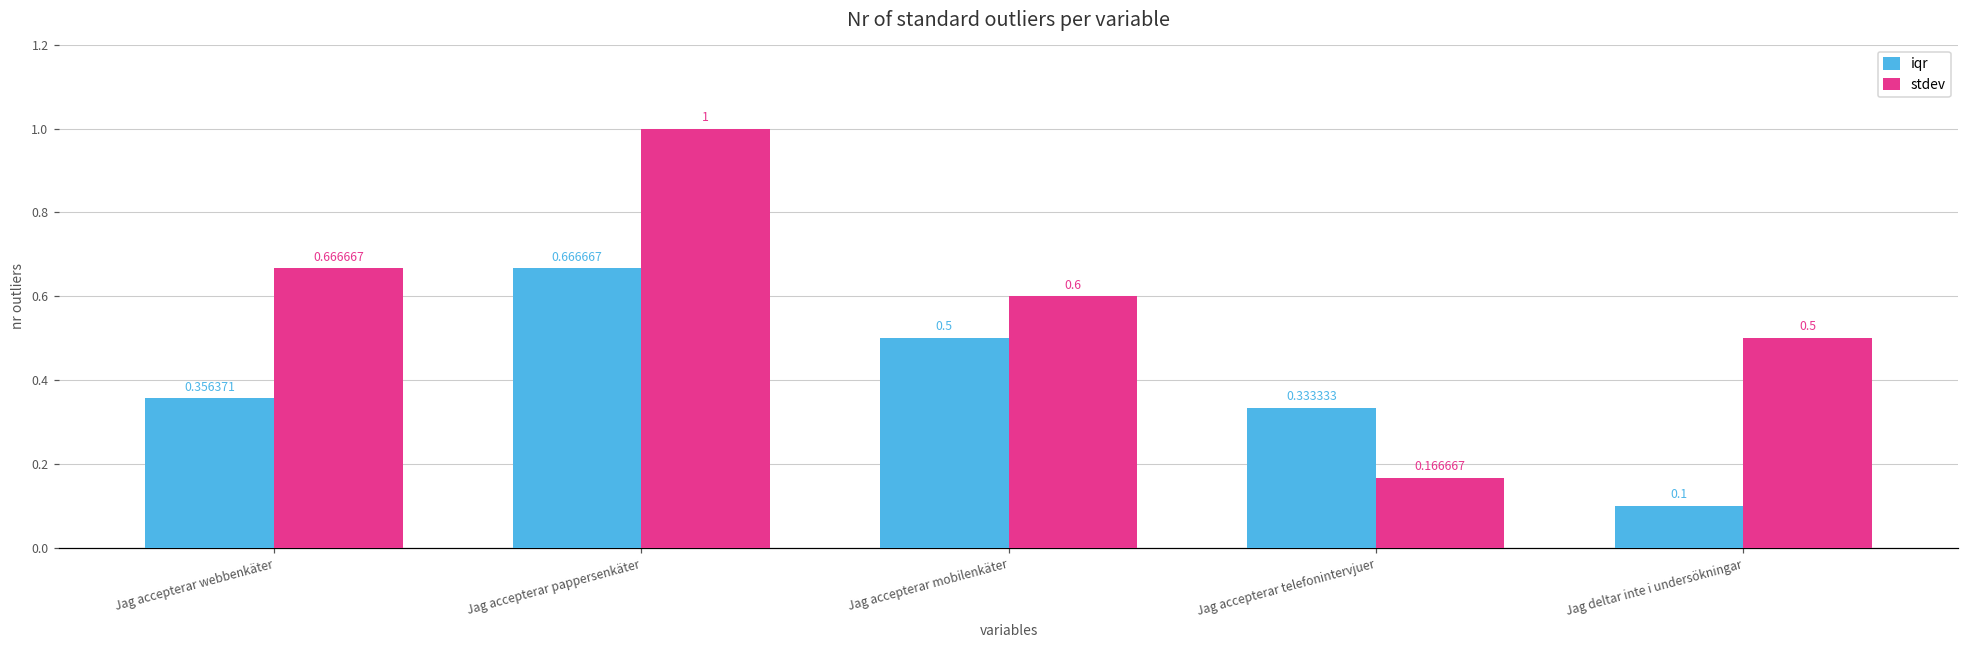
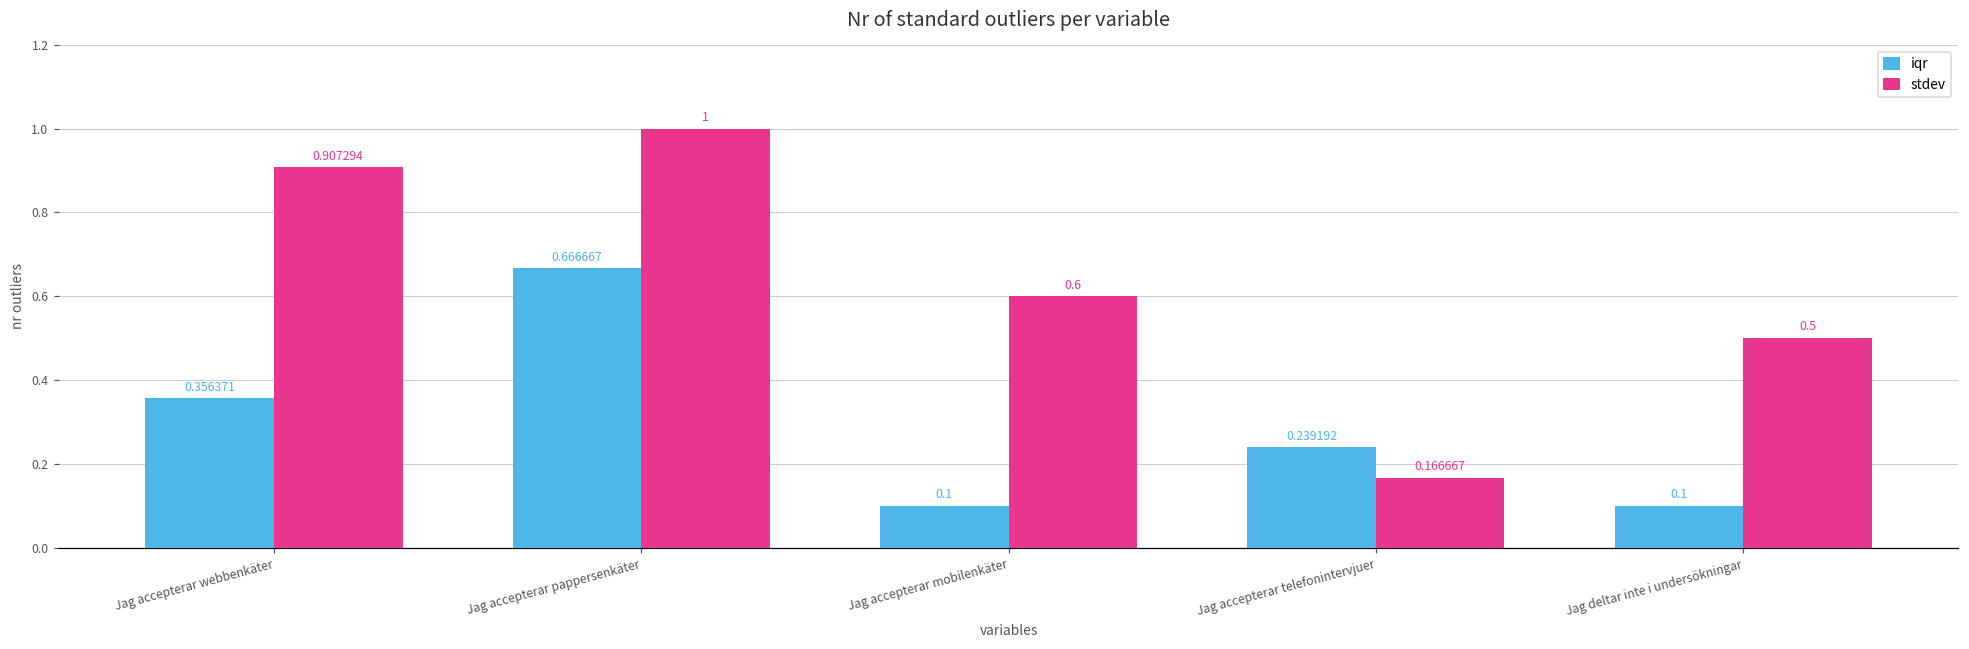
stdev, Jag accepterar webbenkäter: 0.666667 -> 0.907294
iqr, Jag accepterar mobilenkäter: 0.5 -> 0.1
iqr, Jag accepterar telefonintervjuer: 0.333333 -> 0.239192
